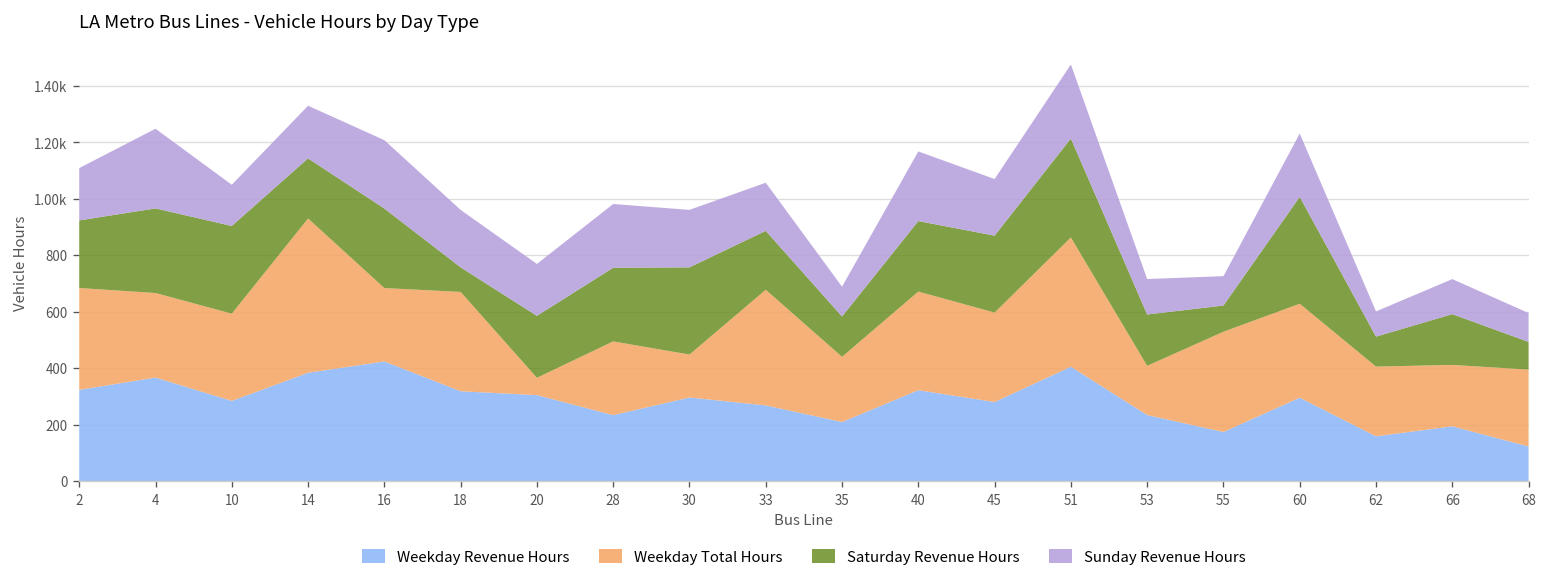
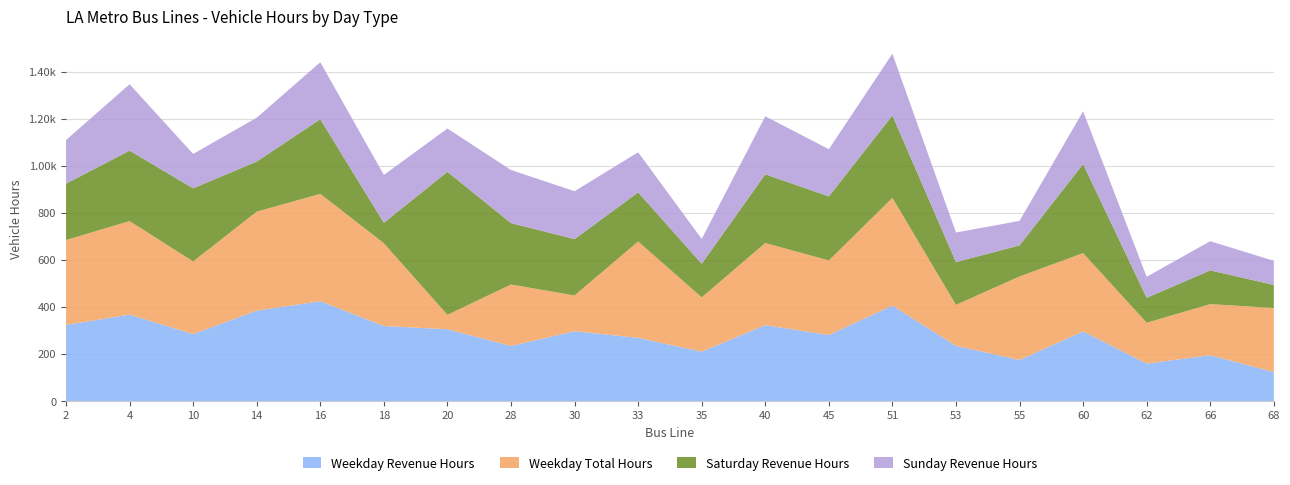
Weekday Total Hours, 4: 300 -> 400
Weekday Total Hours, 14: 550 -> 420
Weekday Total Hours, 16: 260 -> 460
Saturday Revenue Hours, 16: 280 -> 320
Saturday Revenue Hours, 20: 220 -> 610
Saturday Revenue Hours, 30: 310 -> 240
Saturday Revenue Hours, 40: 250 -> 290
Saturday Revenue Hours, 55: 90 -> 130
Weekday Total Hours, 62: 250 -> 170
Saturday Revenue Hours, 66: 180 -> 140
